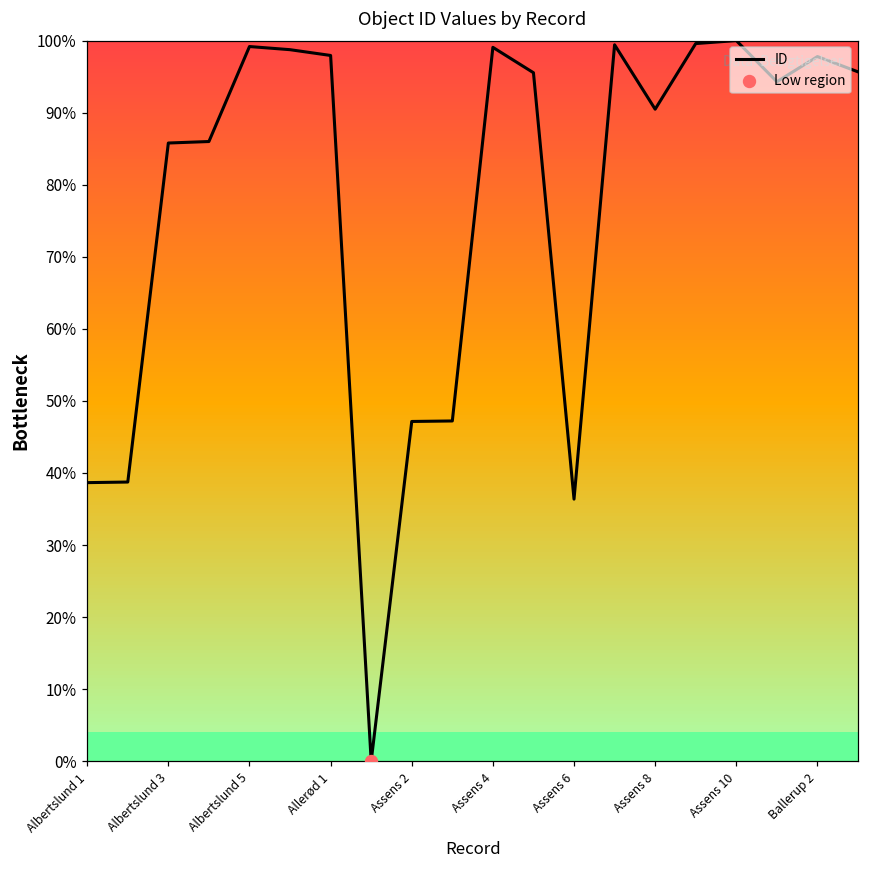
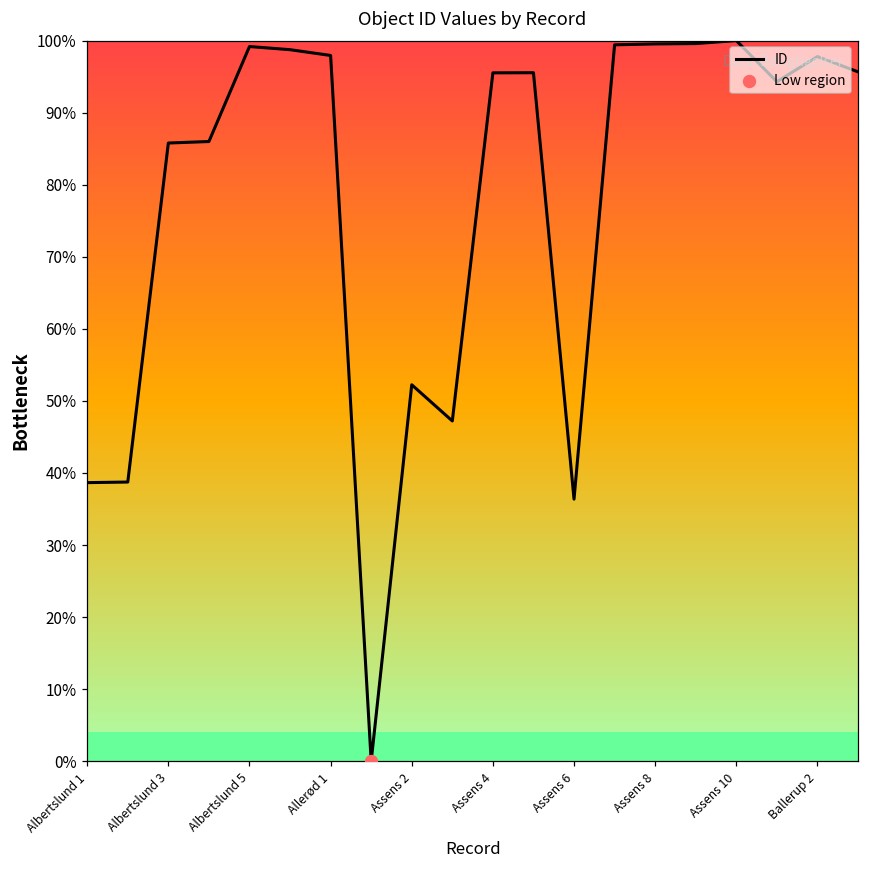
ID, Assens 2: 47% -> 52%
ID, Assens 4: 99% -> 96%
ID, Assens 8: 90% -> 100%
